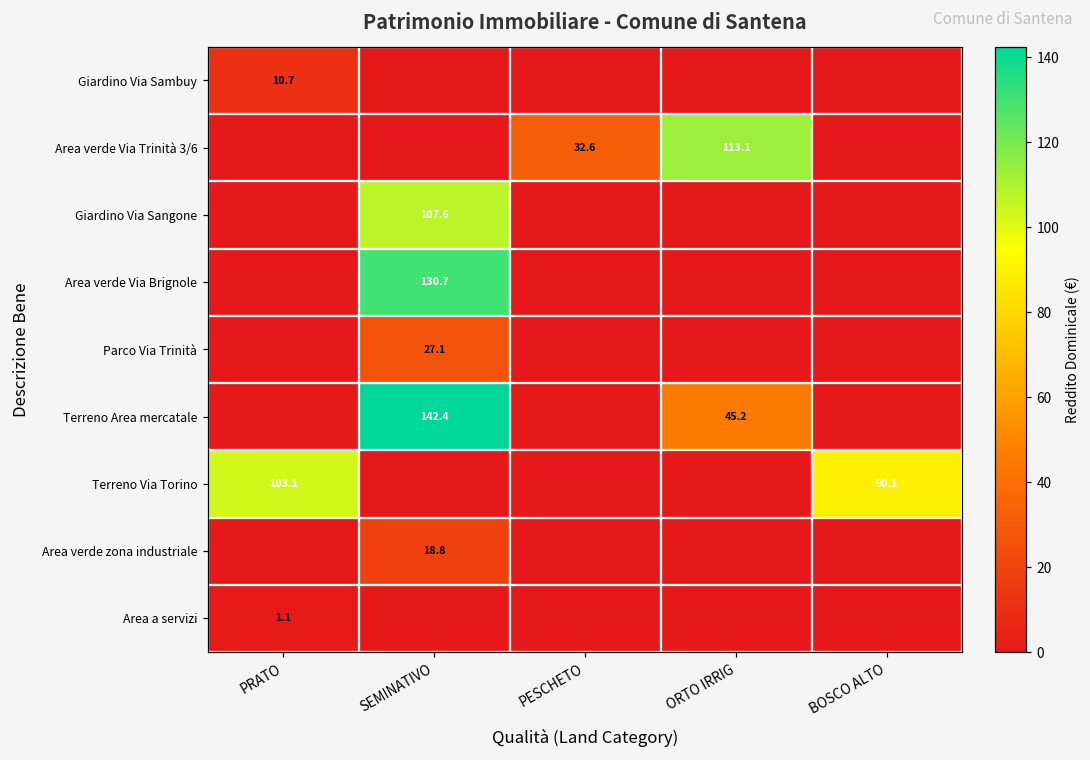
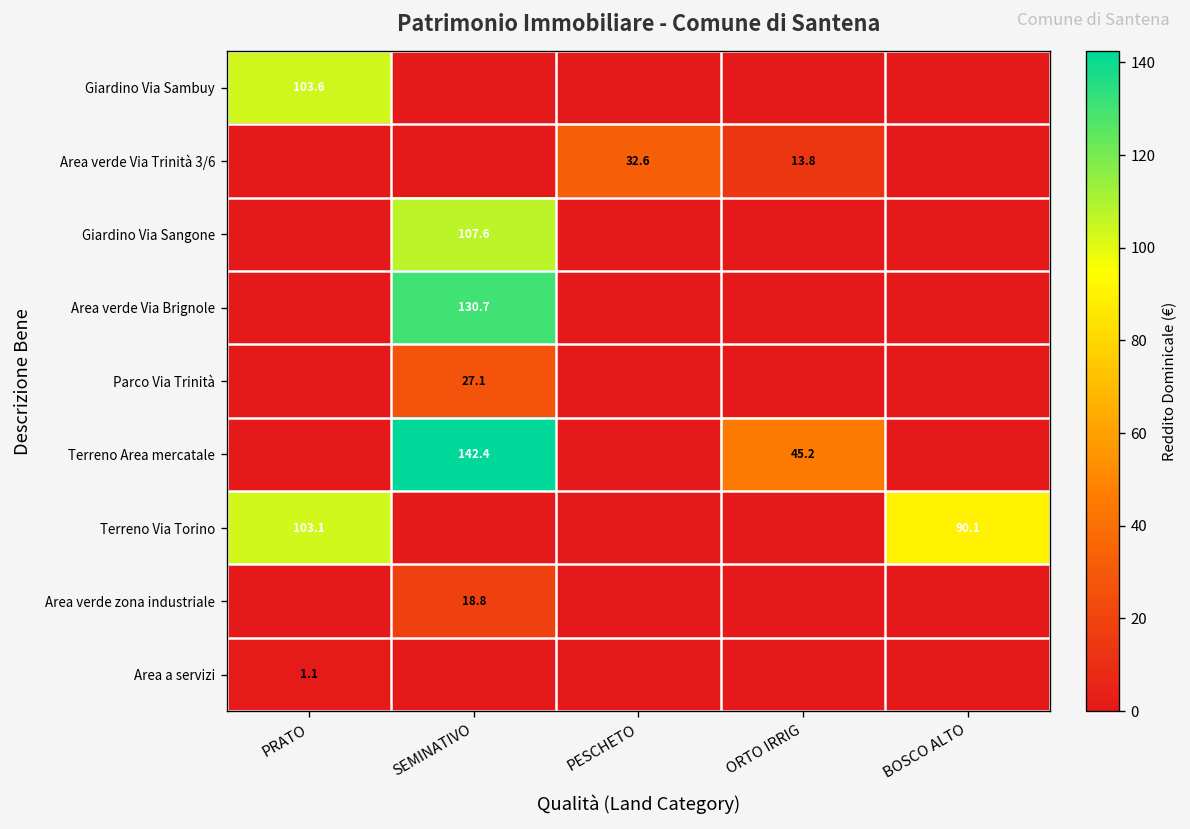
Giardino Via Sambuy, PRATO: 10.7 -> 103.6
Area verde Via Trinità 3/6, ORTO IRRIG: 113.1 -> 13.8
